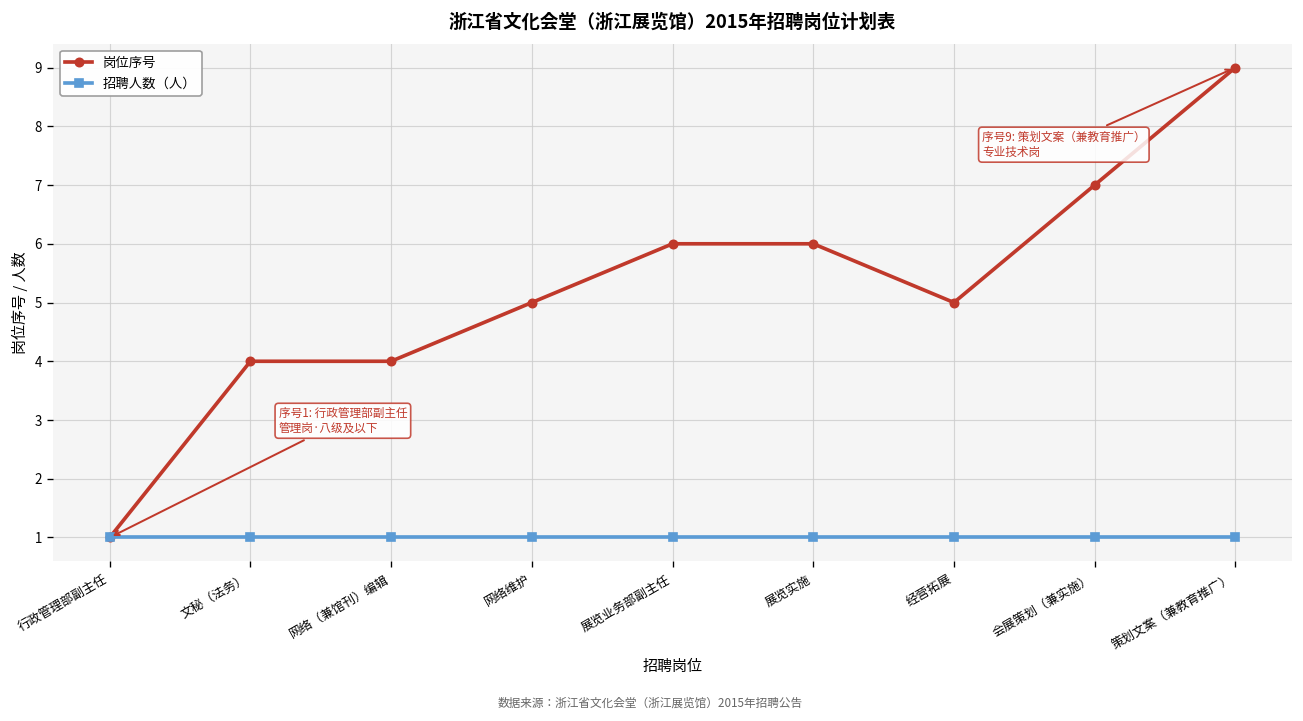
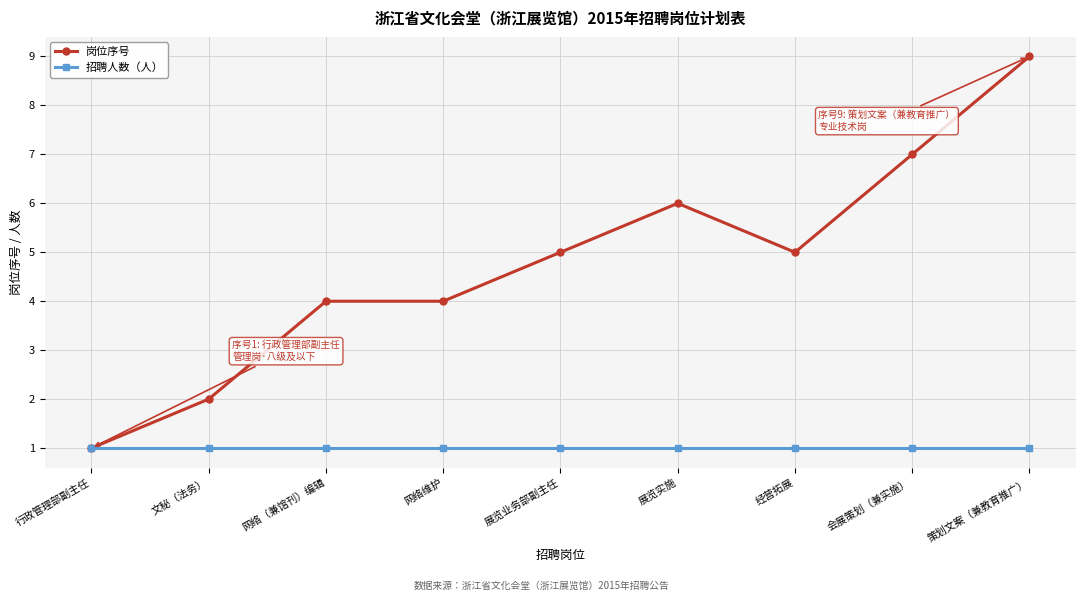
岗位序号, 文秘（法务）: 4 -> 2
岗位序号, 网络维护: 5 -> 4
岗位序号, 展览业务部副主任: 6 -> 5
